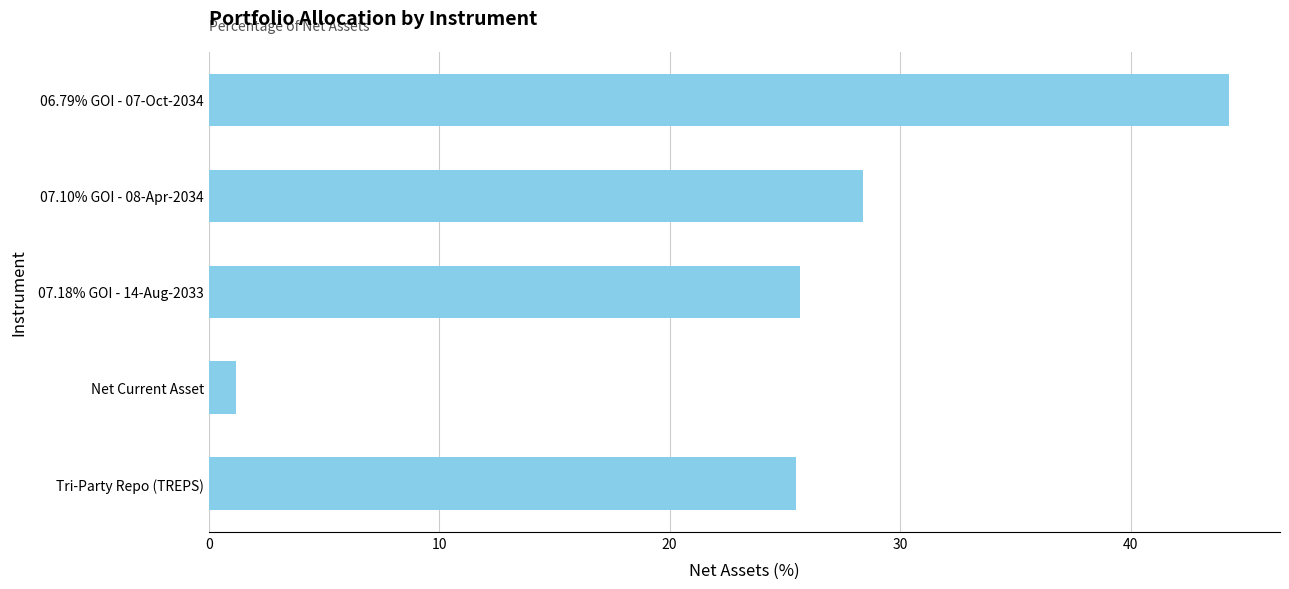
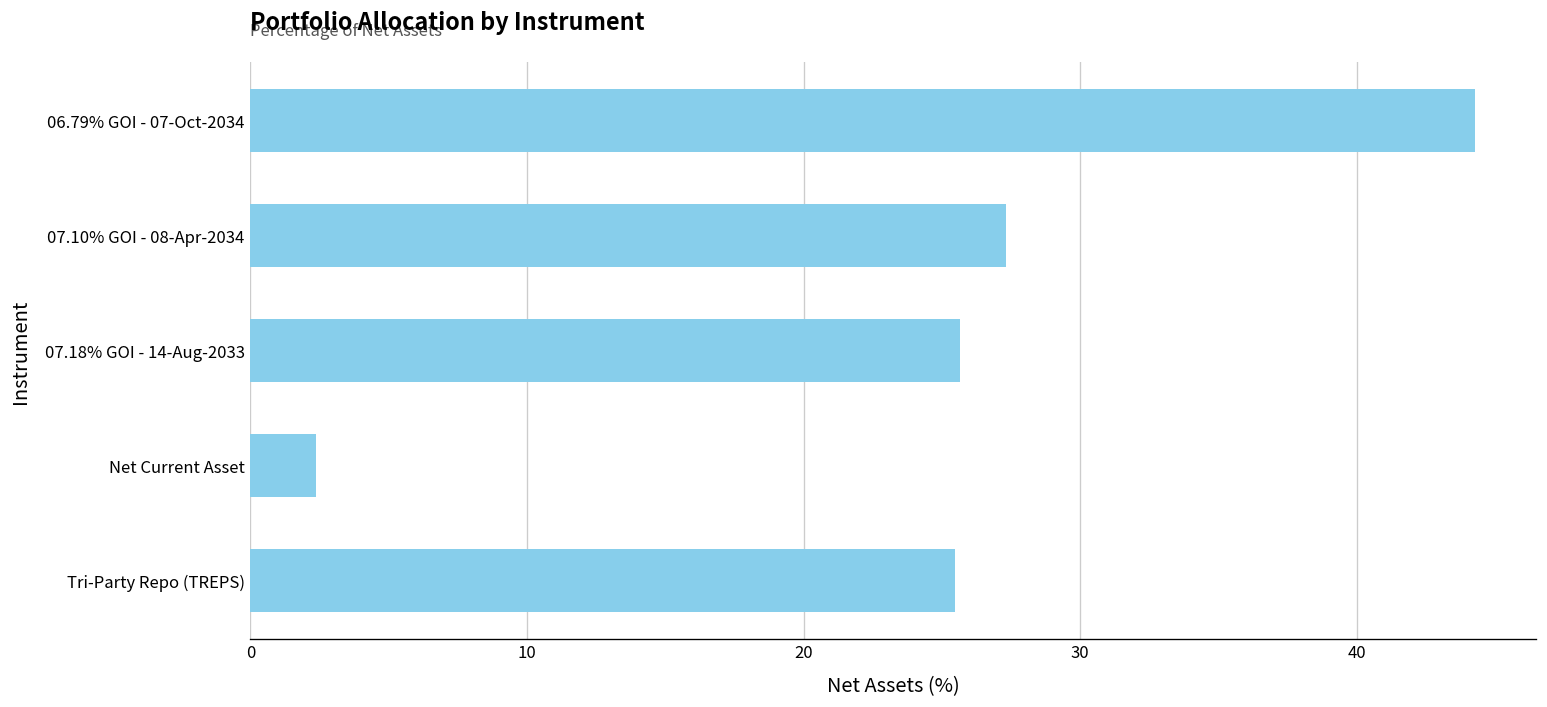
07.10% GOI - 08-Apr-2034: 28.4 -> 27.3
Net Current Asset: 1.2 -> 2.4
